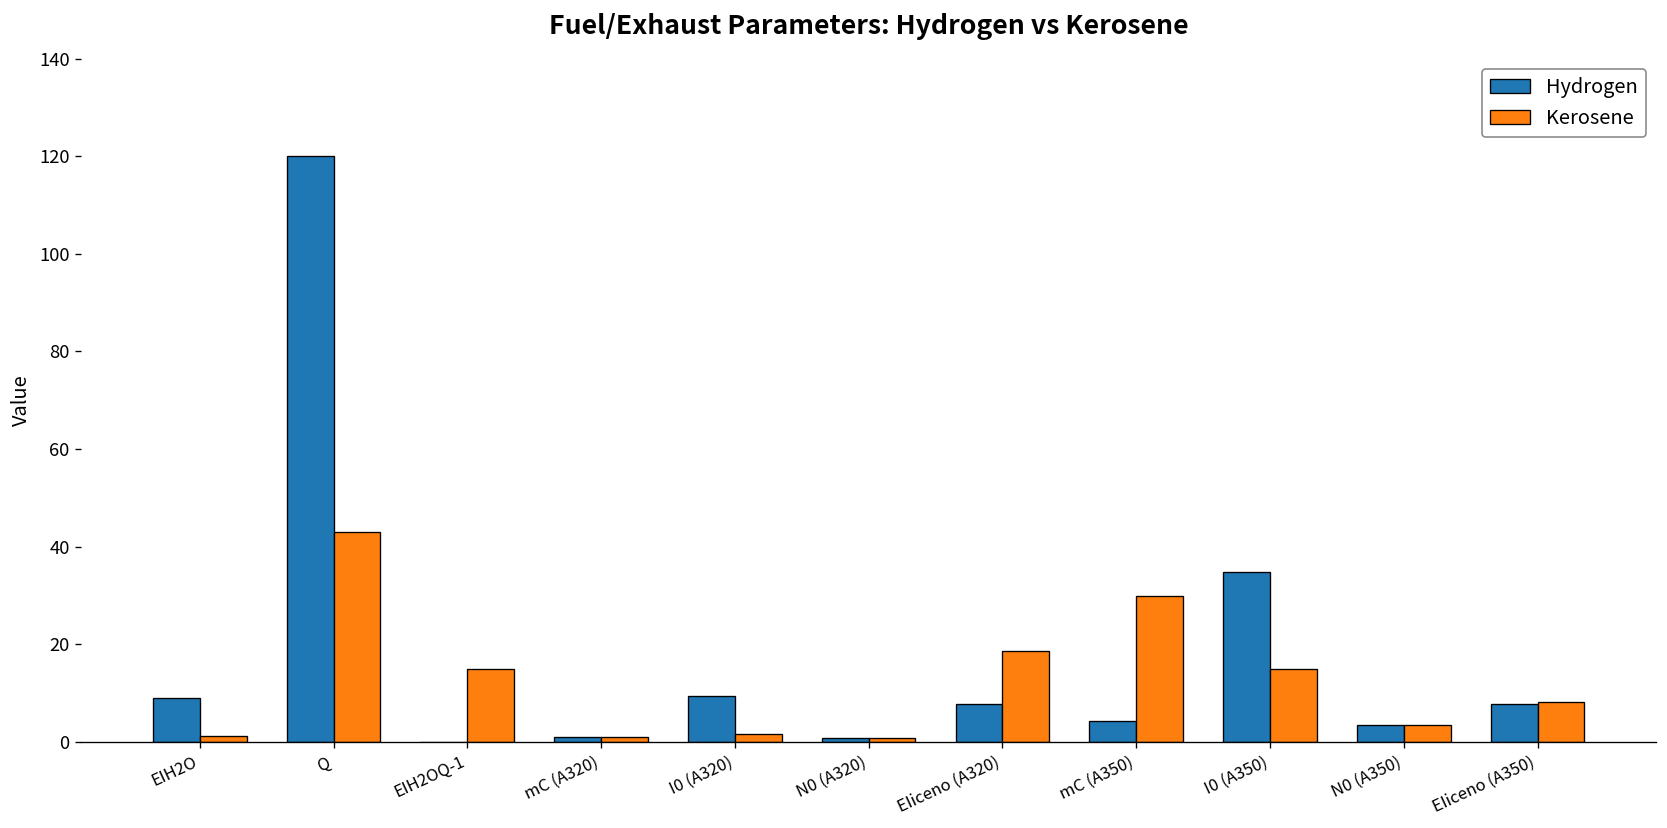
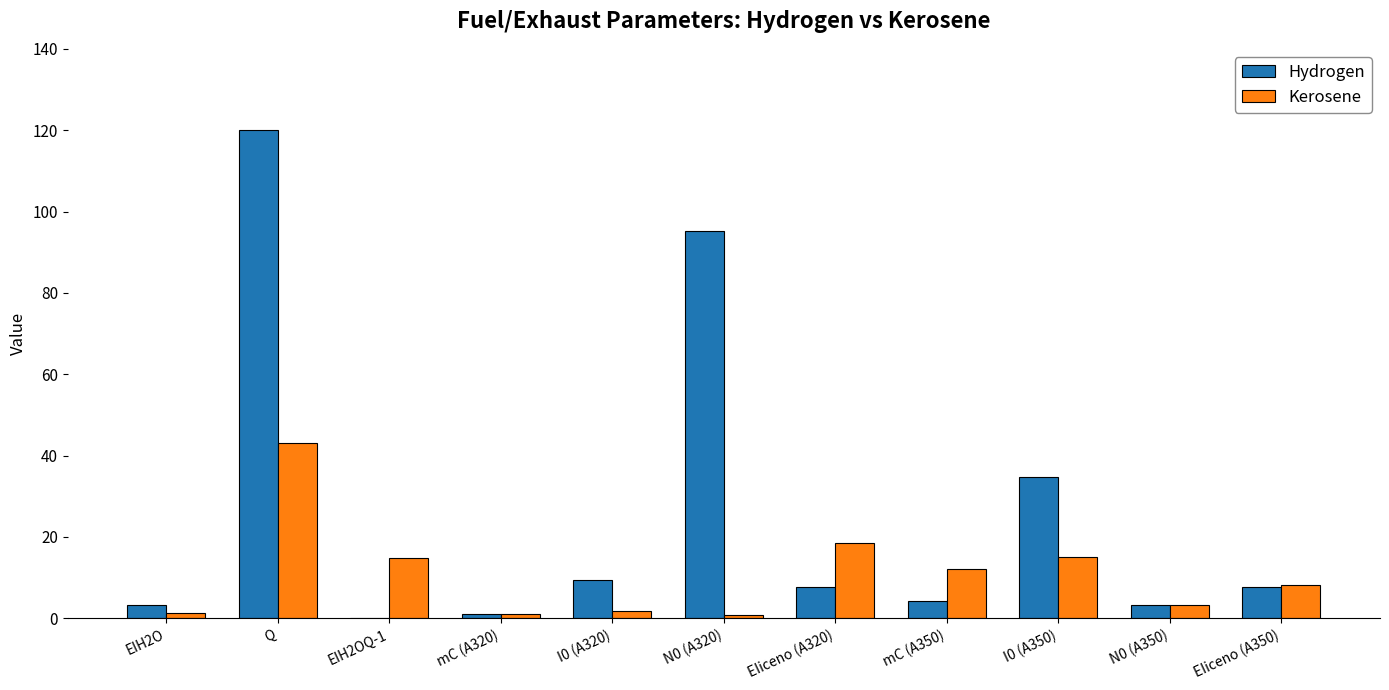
Hydrogen, EIH2O: 9 -> 3
Hydrogen, N0 (A320): 1 -> 95
Kerosene, mC (A350): 30 -> 12
